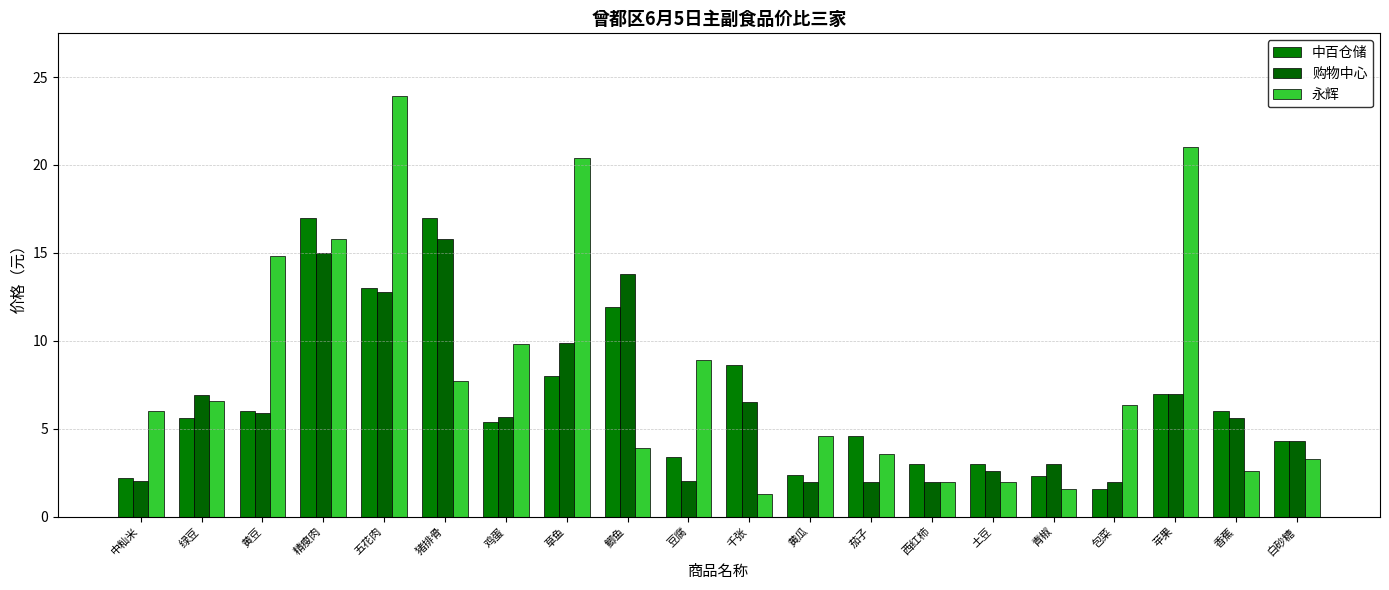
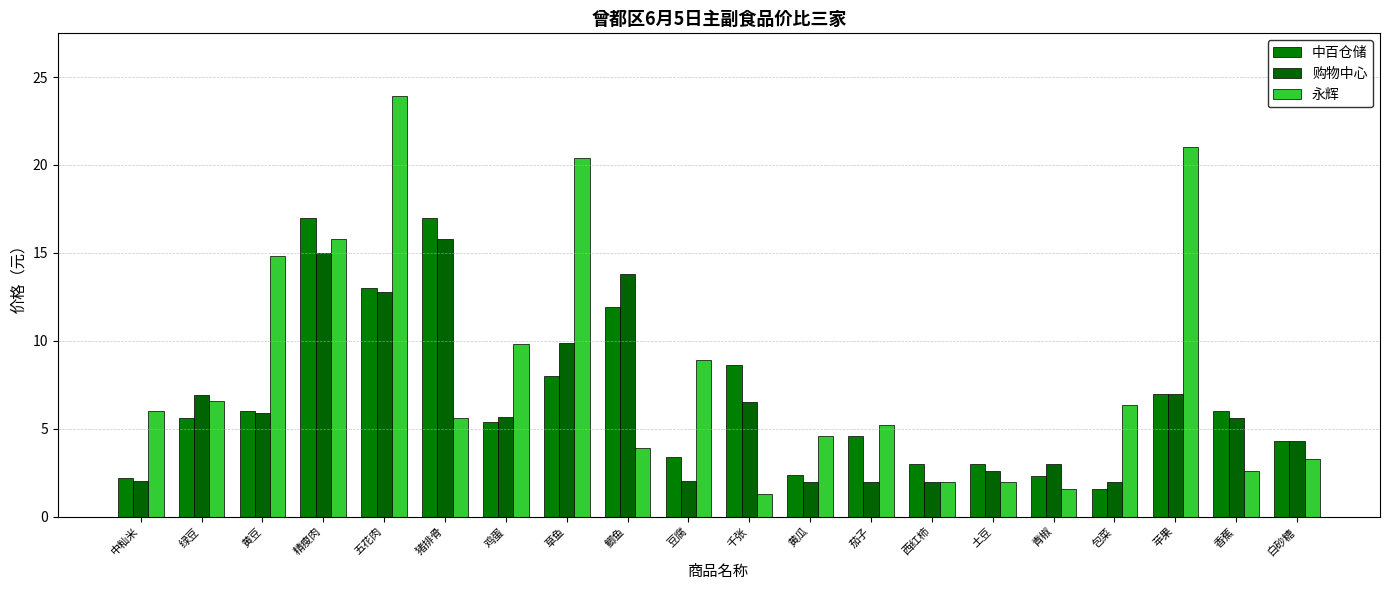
永辉, 猪排骨: 7.7 -> 5.6
永辉, 茄子: 3.6 -> 5.2
